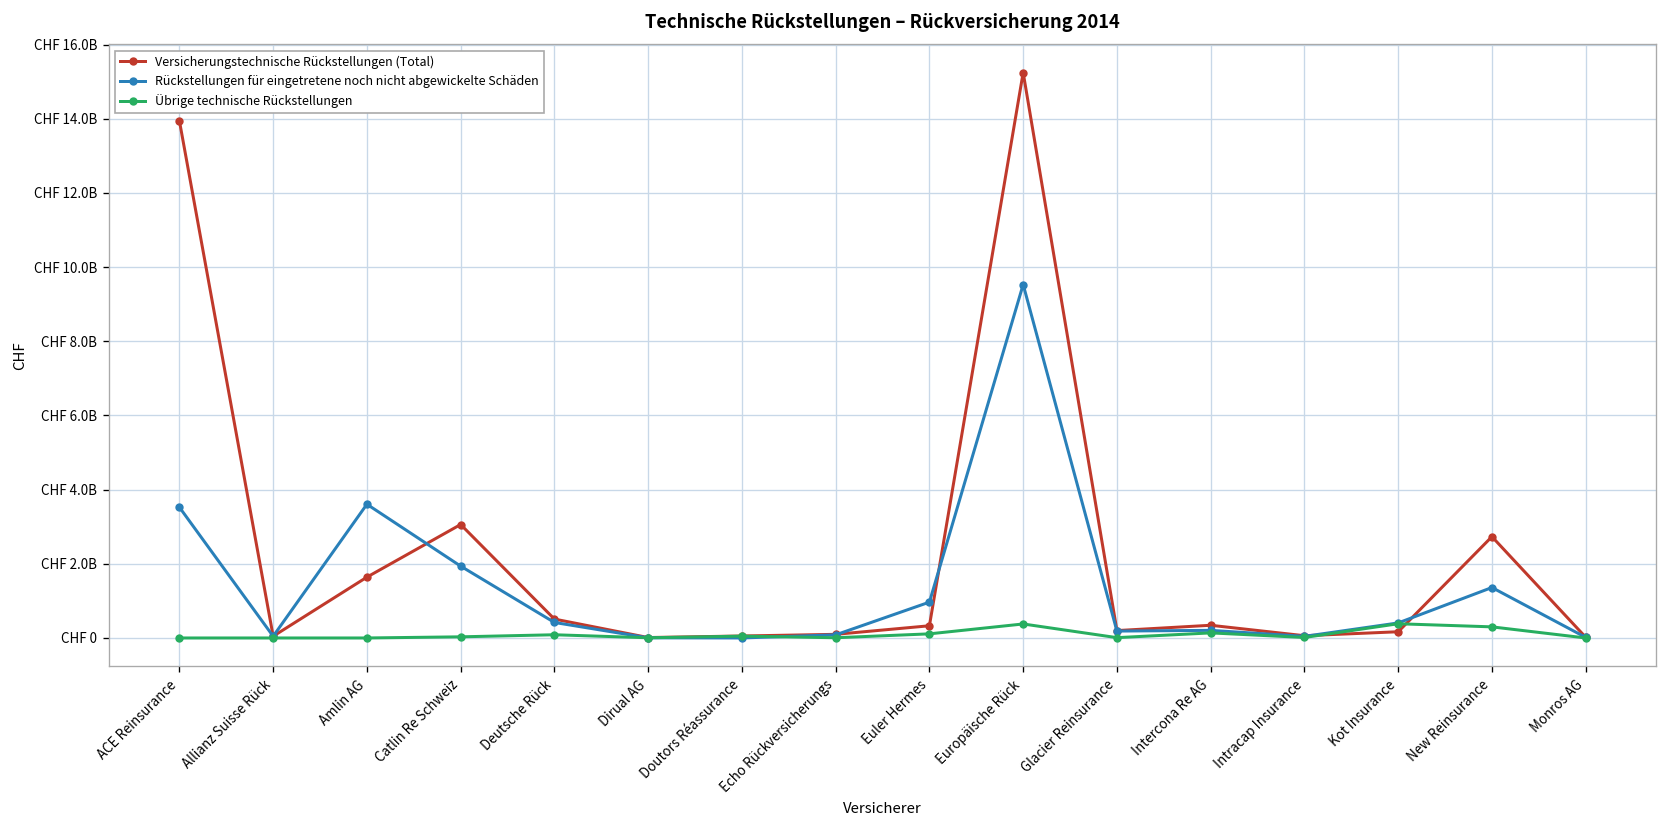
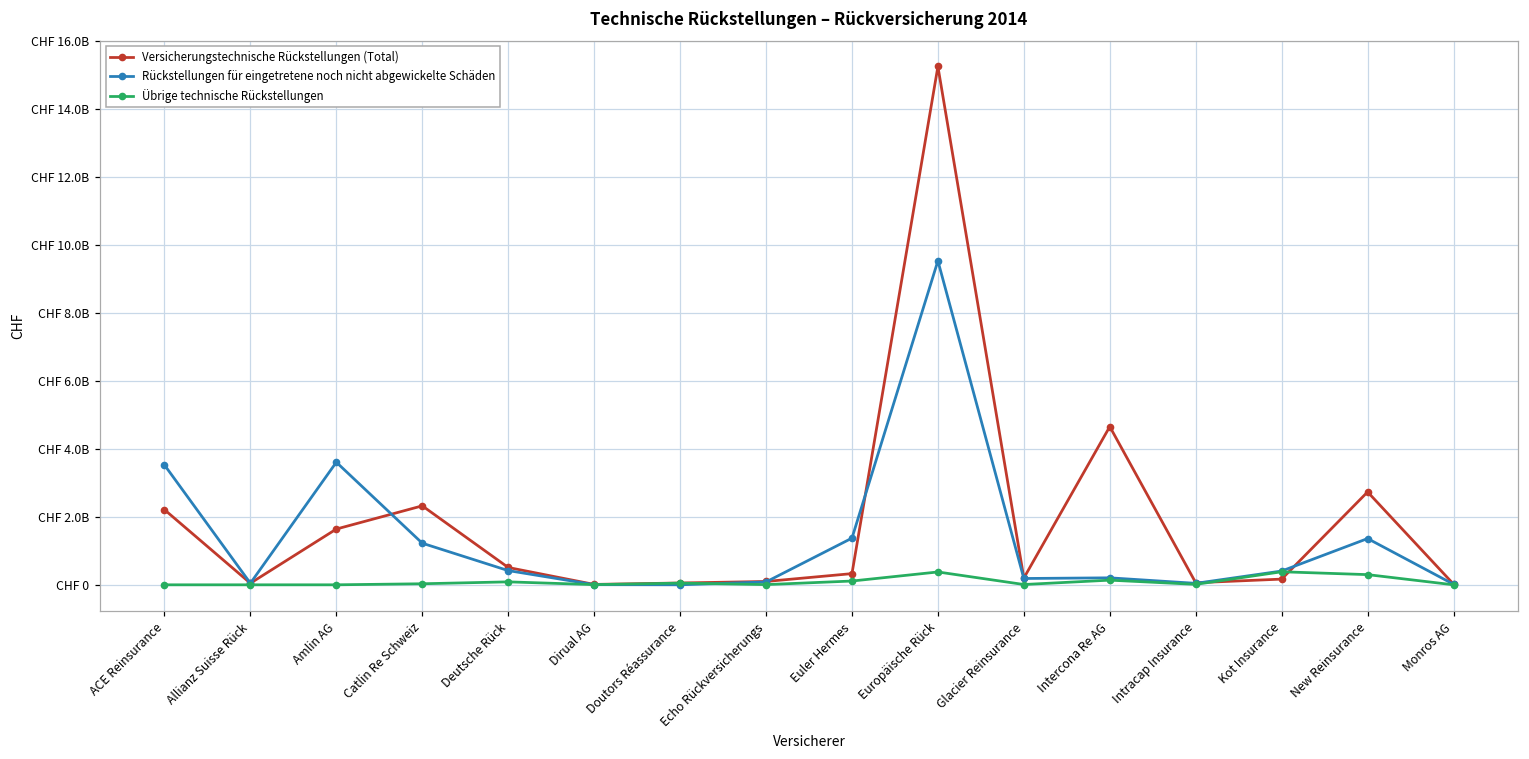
Versicherungstechnische Rückstellungen (Total), ACE Reinsurance: CHF 13900000000 -> CHF 2200000000
Versicherungstechnische Rückstellungen (Total), Catlin Re Schweiz: CHF 3100000000 -> CHF 2300000000
Rückstellungen für eingetretene noch nicht abgewickelte Schäden, Catlin Re Schweiz: CHF 1900000000 -> CHF 1200000000
Rückstellungen für eingetretene noch nicht abgewickelte Schäden, Euler Hermes: CHF 1000000000 -> CHF 1400000000
Versicherungstechnische Rückstellungen (Total), Intercona Re AG: CHF 300000000 -> CHF 4700000000
